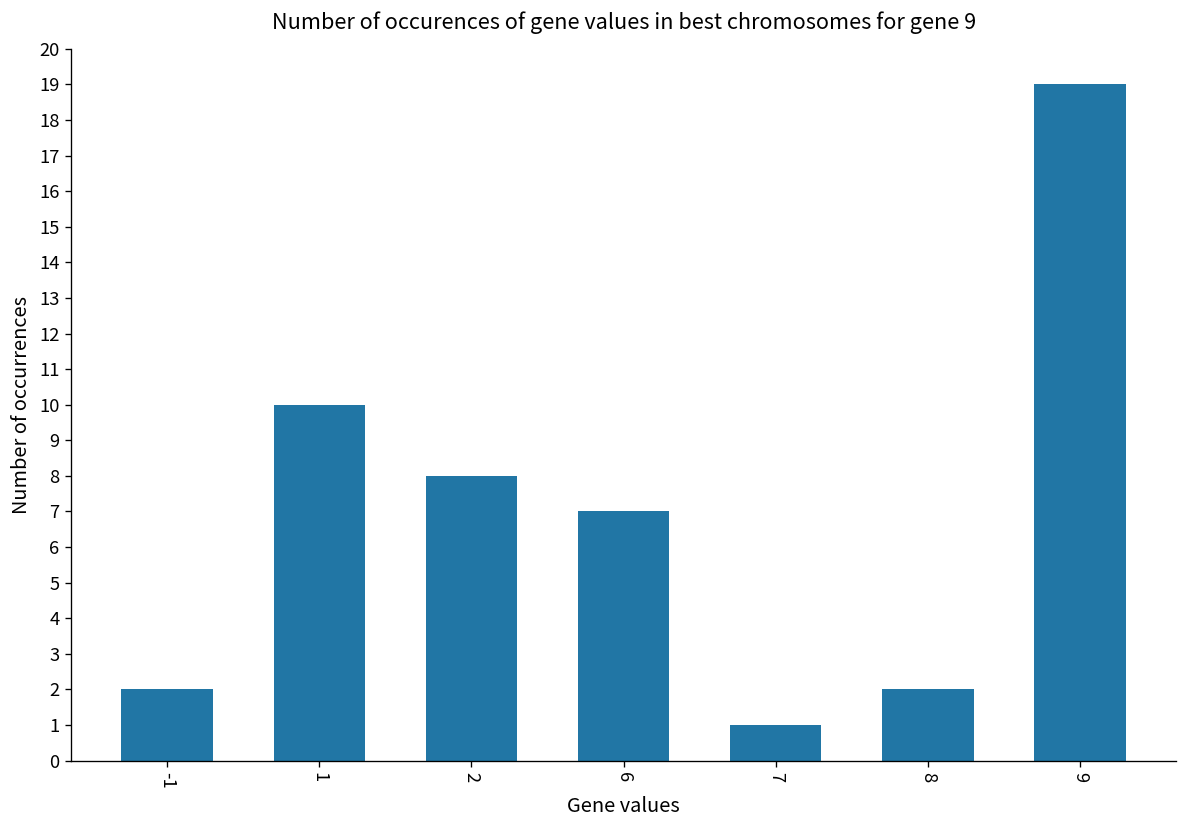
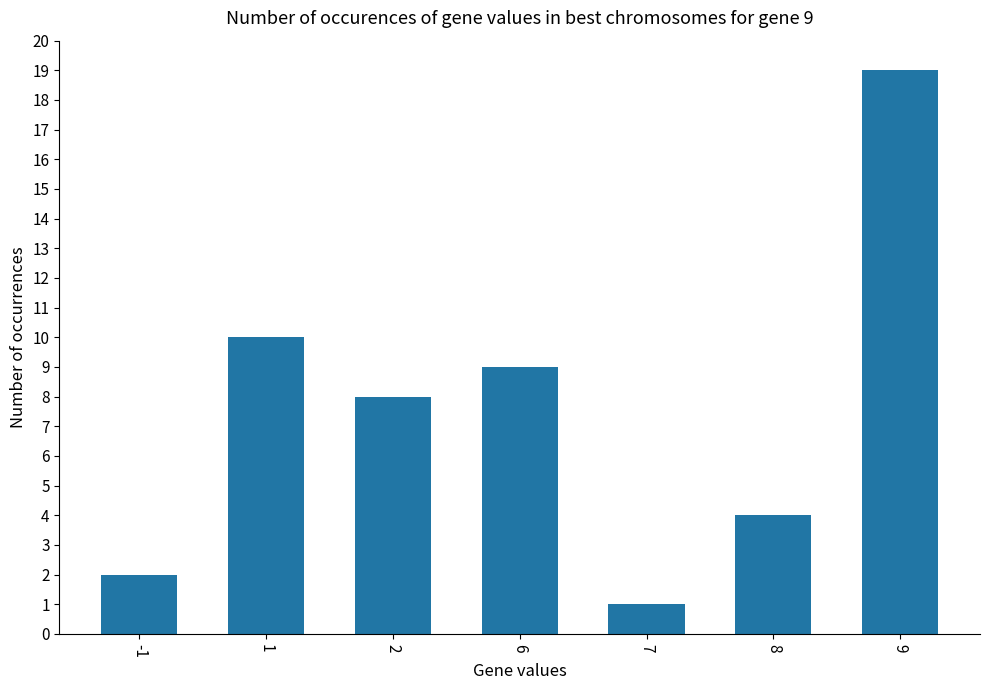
6: 7 -> 9
8: 2 -> 4
